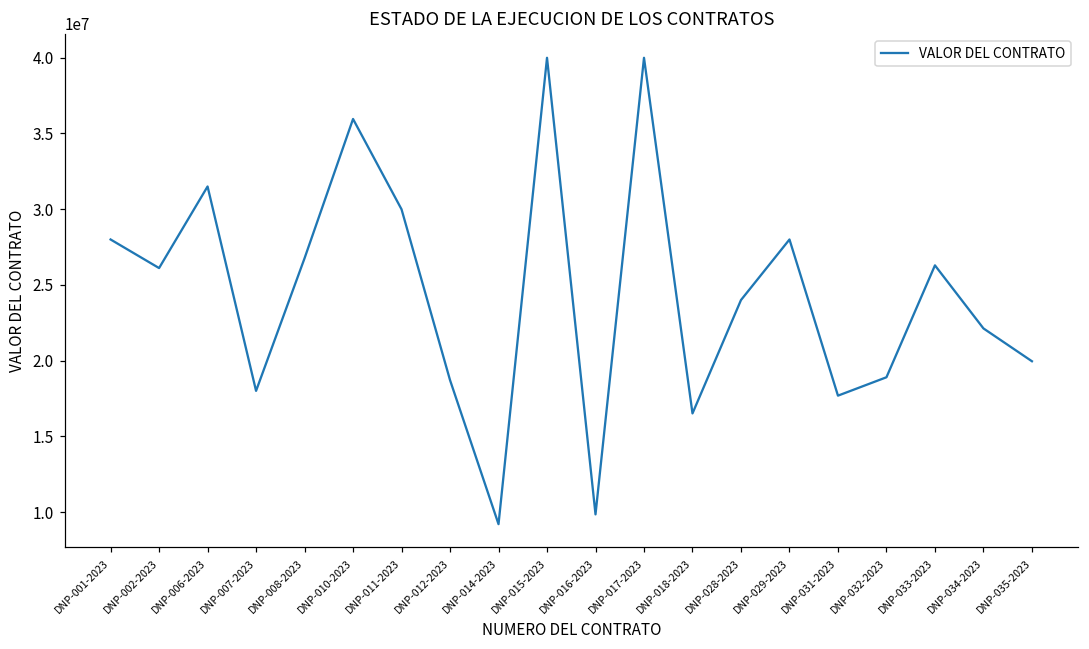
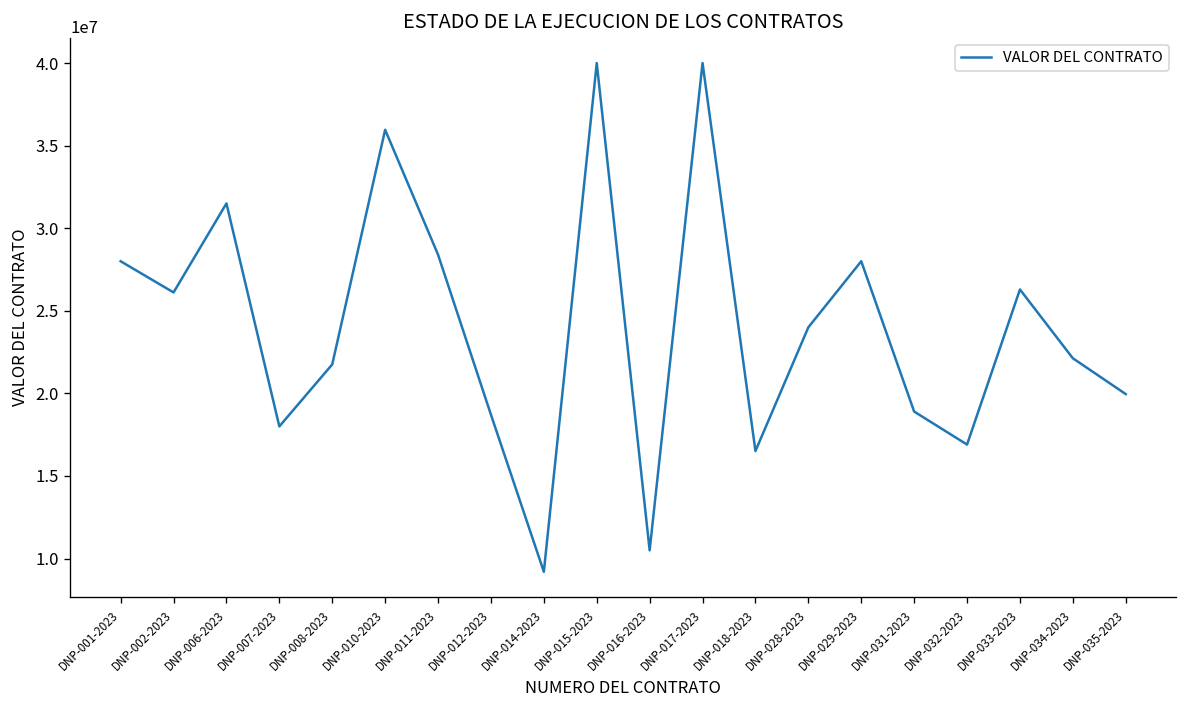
DNP-008-2023: 26800000 -> 21800000
DNP-011-2023: 30000000 -> 28400000
DNP-016-2023: 9800000 -> 10500000
DNP-031-2023: 17700000 -> 18900000
DNP-032-2023: 18900000 -> 16900000
